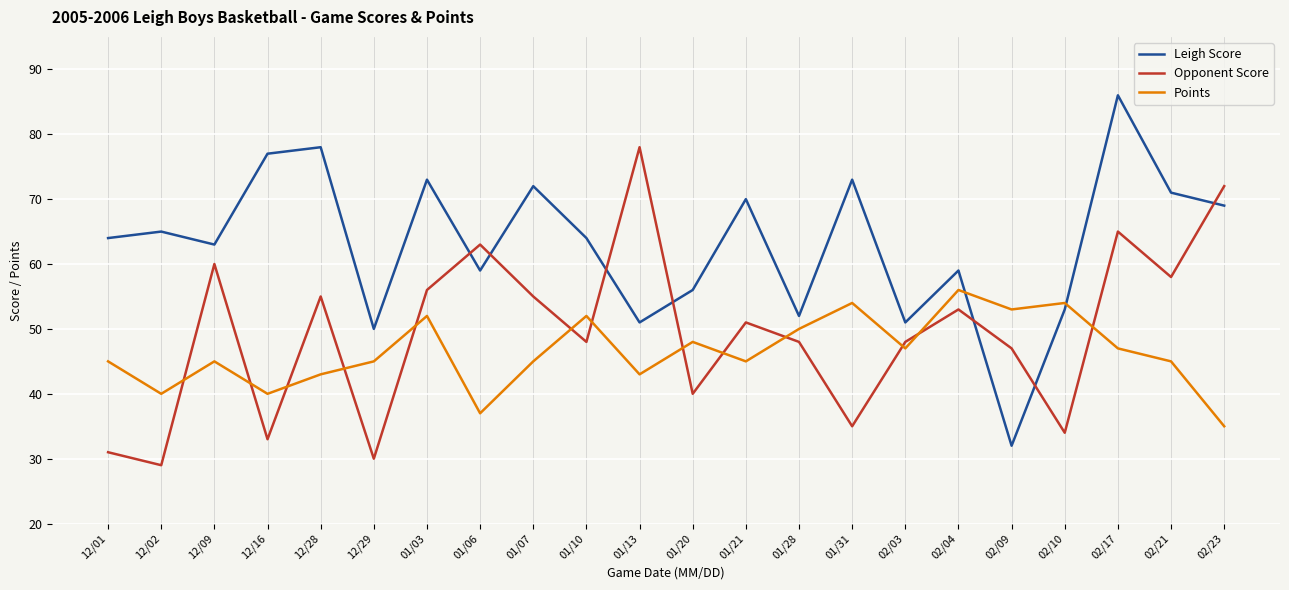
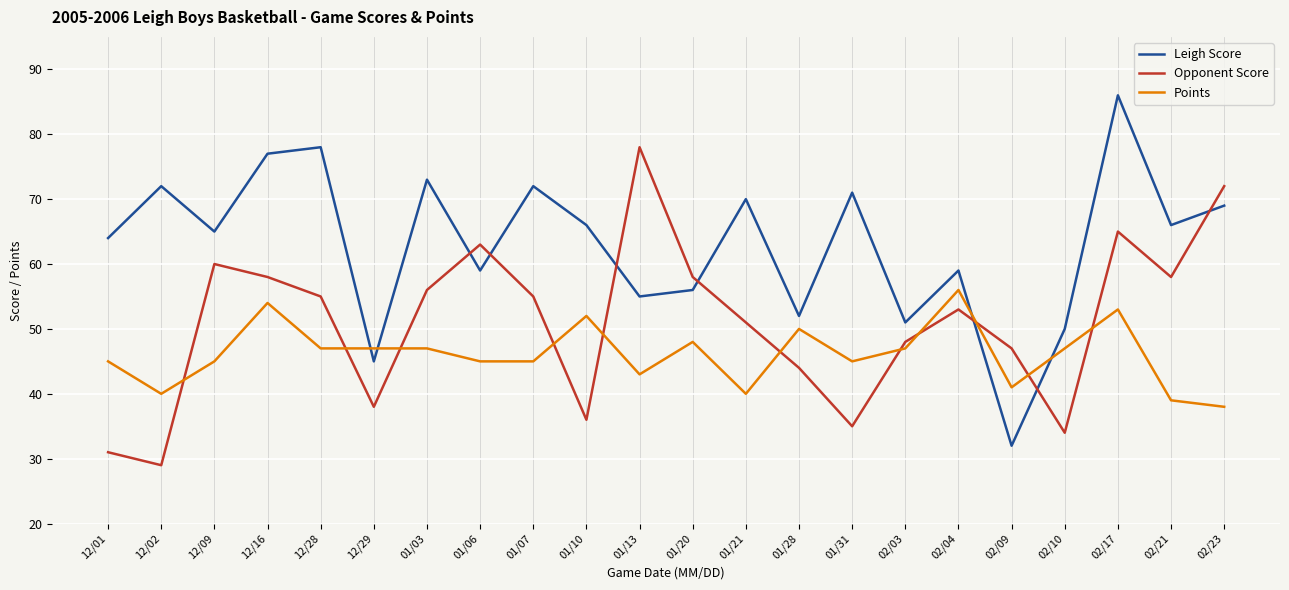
Leigh Score, 12/02: 65 -> 72
Leigh Score, 12/09: 63 -> 65
Opponent Score, 12/16: 33 -> 58
Points, 12/16: 40 -> 54
Points, 12/28: 43 -> 47
Leigh Score, 12/29: 50 -> 45
Opponent Score, 12/29: 30 -> 38
Points, 12/29: 45 -> 47
Points, 01/03: 52 -> 47
Points, 01/06: 37 -> 45
Leigh Score, 01/10: 64 -> 66
Opponent Score, 01/10: 48 -> 36
Leigh Score, 01/13: 51 -> 55
Opponent Score, 01/20: 40 -> 58
Points, 01/21: 45 -> 40
Opponent Score, 01/28: 48 -> 44
Leigh Score, 01/31: 73 -> 71
Points, 01/31: 54 -> 45
Points, 02/09: 53 -> 41
Leigh Score, 02/10: 53 -> 50
Points, 02/10: 54 -> 47
Points, 02/17: 47 -> 53
Leigh Score, 02/21: 71 -> 66
Points, 02/21: 45 -> 39
Points, 02/23: 35 -> 38
